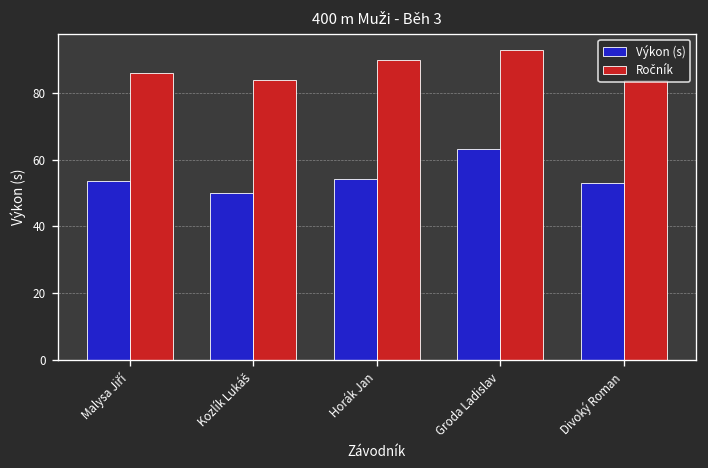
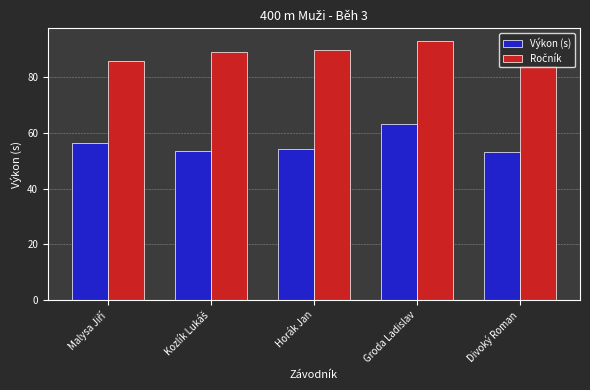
Výkon (s), Malysa Jiří: 54 -> 57
Výkon (s), Kozlík Lukáš: 50 -> 54
Ročník, Kozlík Lukáš: 84 -> 89
